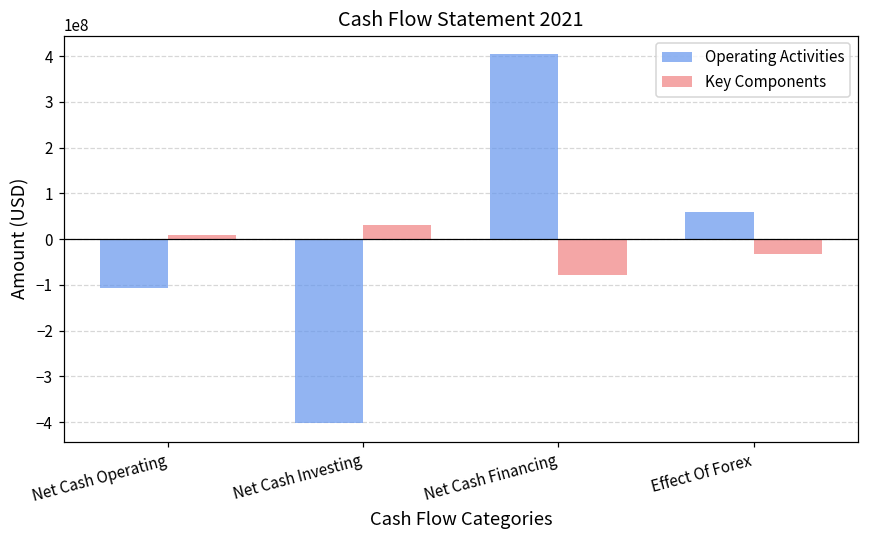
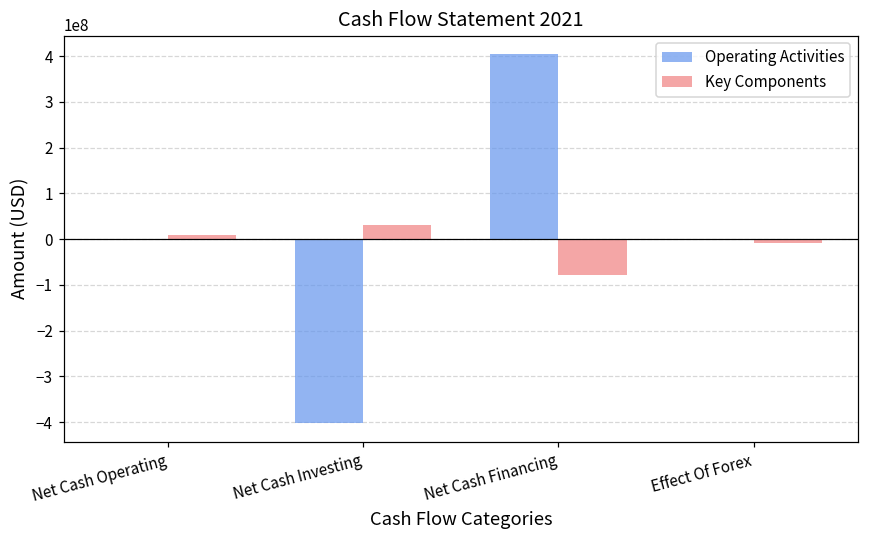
Operating Activities, Net Cash Operating: -110000000 -> 0
Operating Activities, Effect Of Forex: 60000000 -> 0
Key Components, Effect Of Forex: -30000000 -> -10000000
